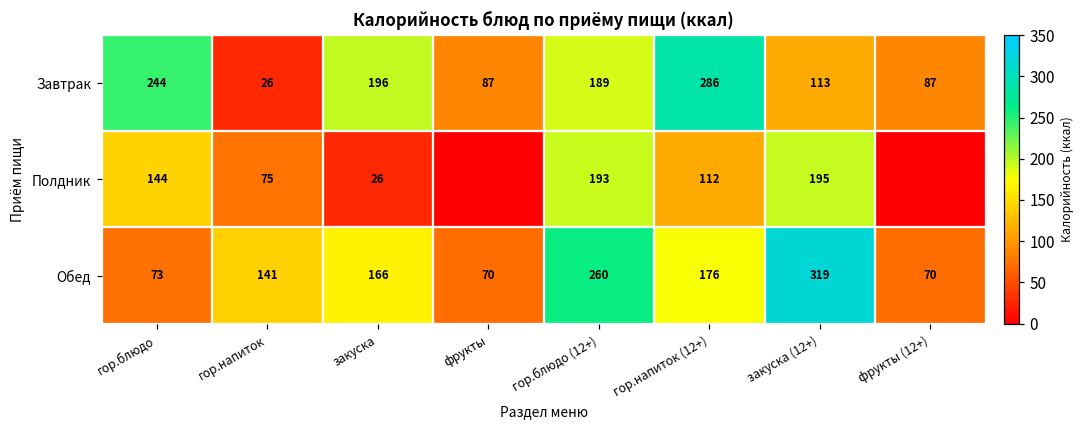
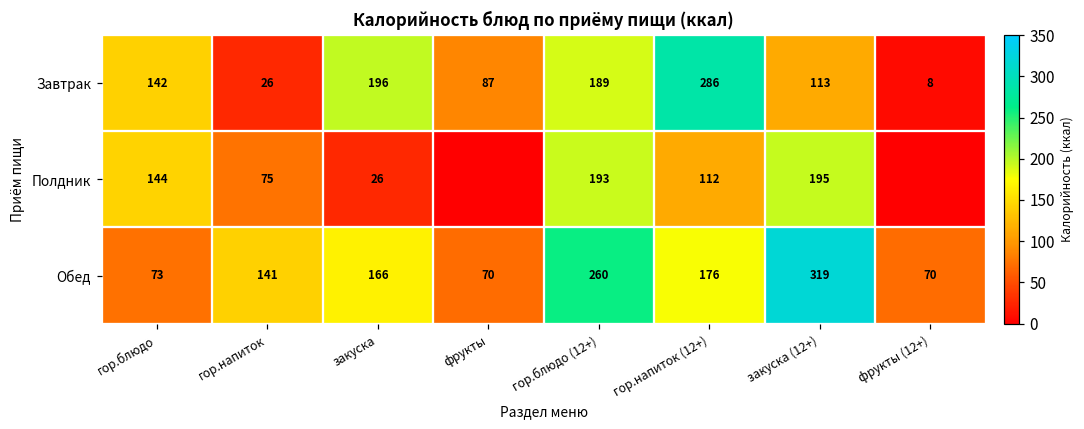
Завтрак, гор.блюдо: 244 -> 142
Завтрак, фрукты (12+): 87 -> 8
